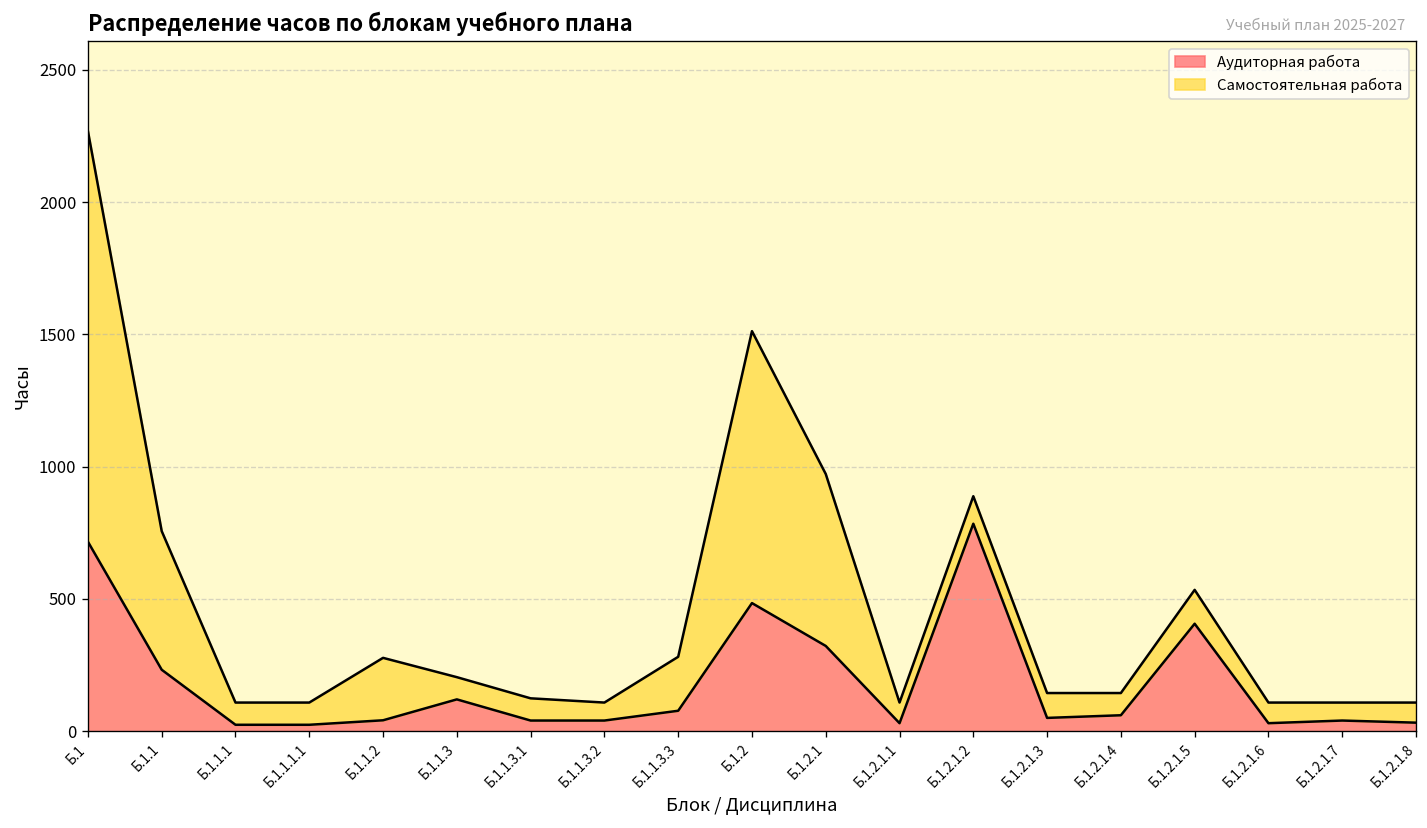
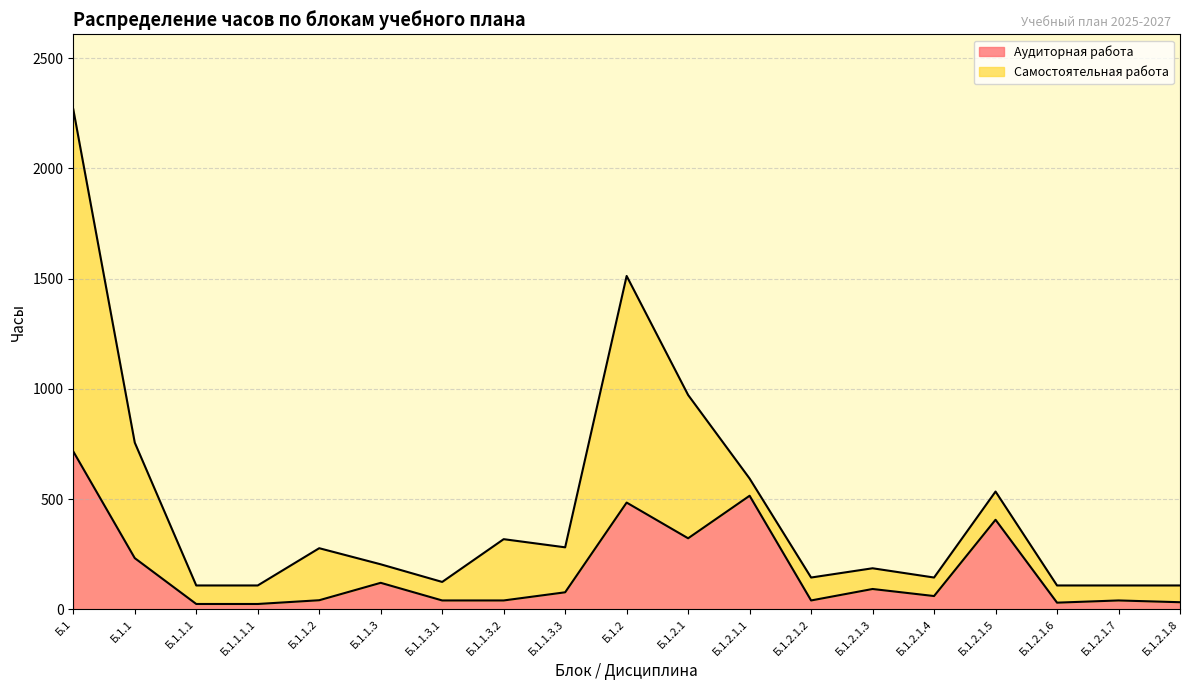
Самостоятельная работа, Б.1.1.3.2: 70 -> 280
Аудиторная работа, Б.1.2.1.1: 30 -> 520
Аудиторная работа, Б.1.2.1.2: 780 -> 40
Аудиторная работа, Б.1.2.1.3: 50 -> 90
